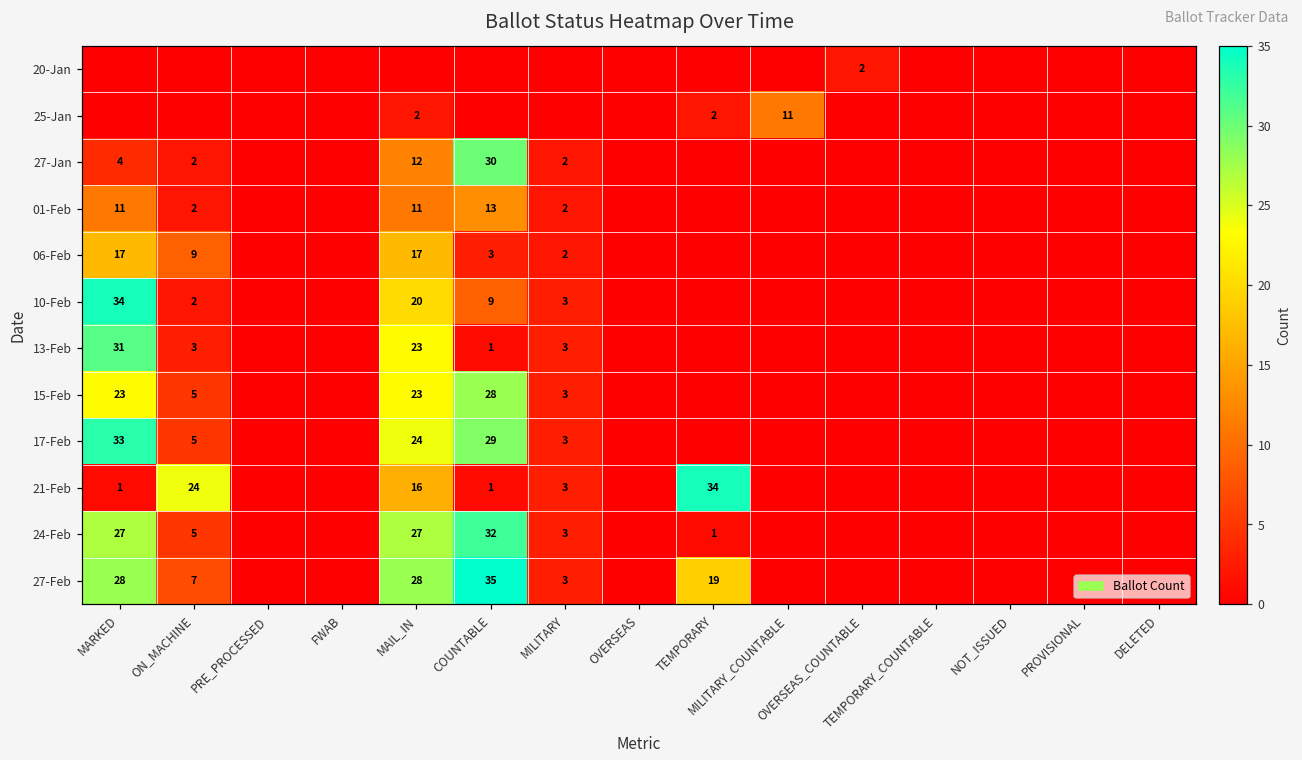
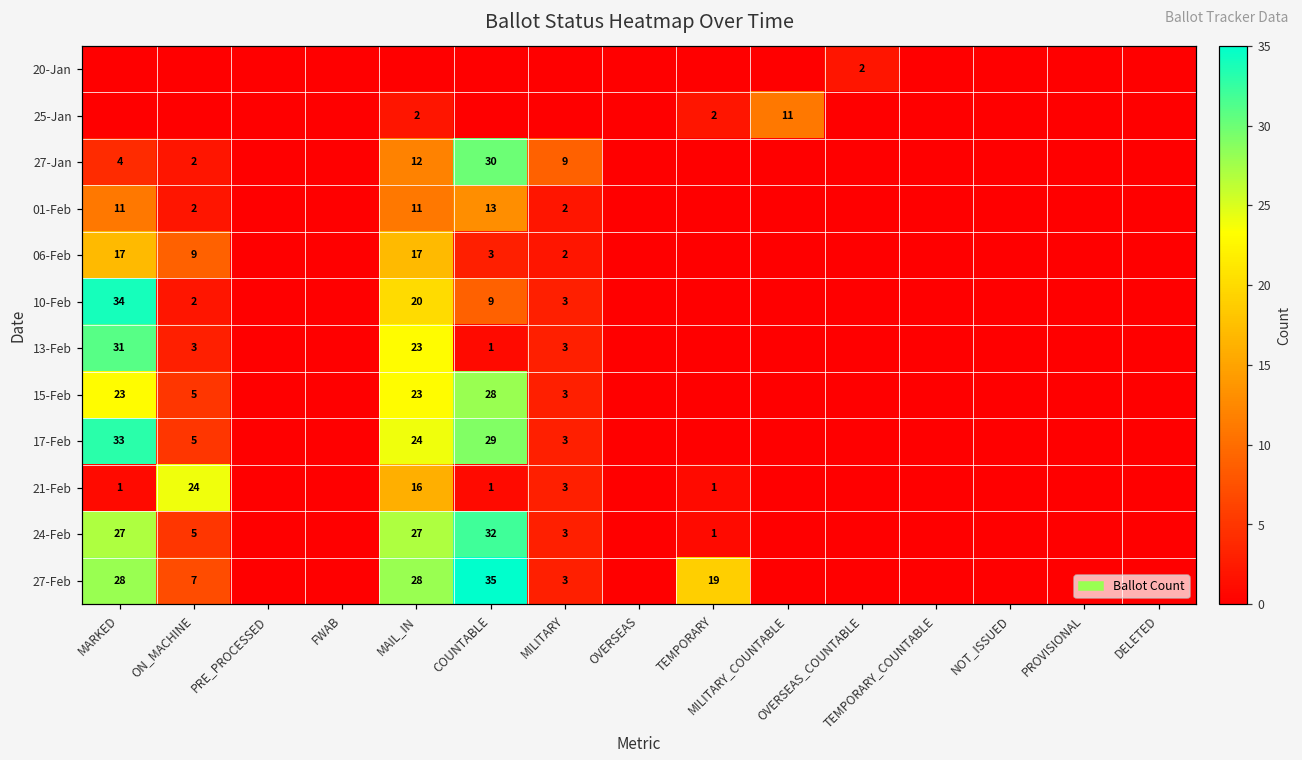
27-Jan, MILITARY: 2 -> 9
21-Feb, TEMPORARY: 34 -> 1
